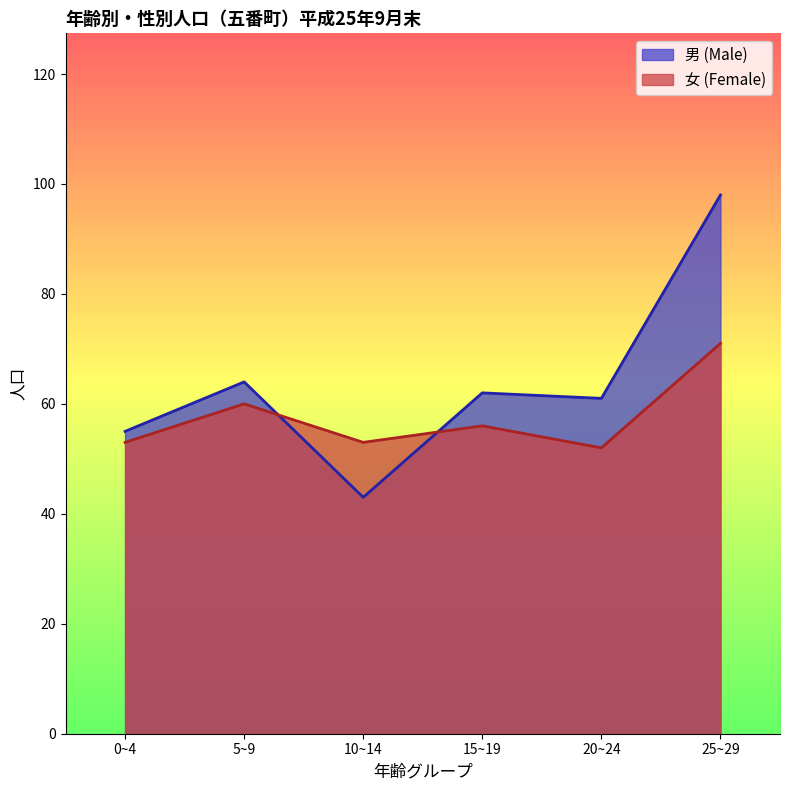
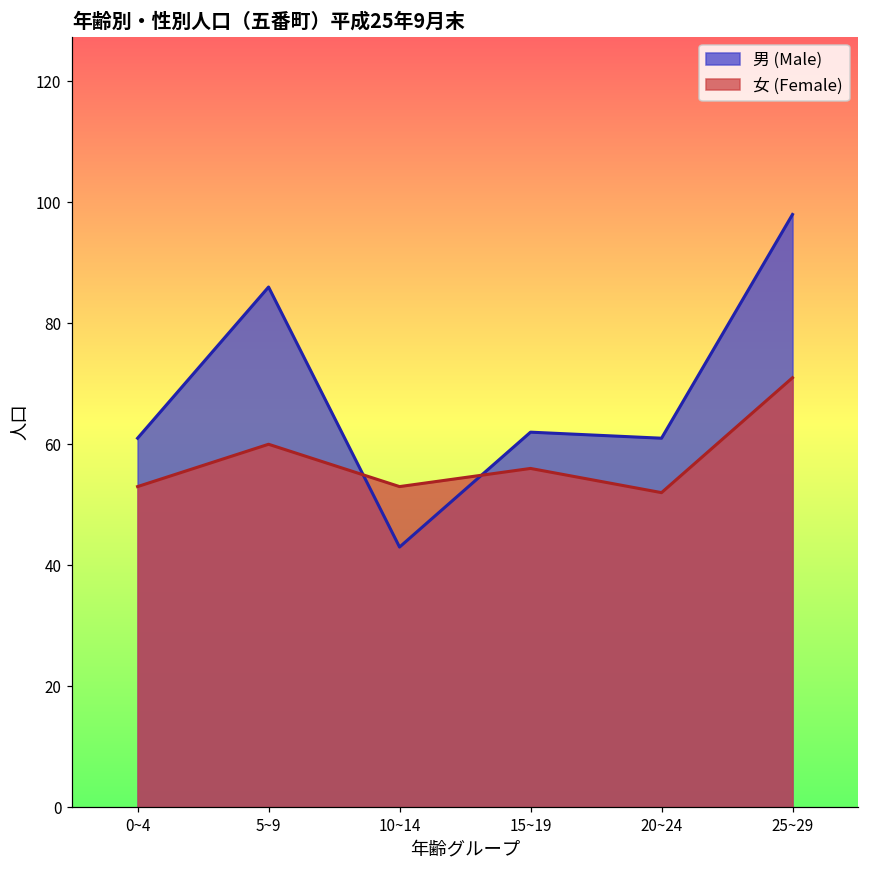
男 (Male), 0~4: 55 -> 61
男 (Male), 5~9: 64 -> 86
